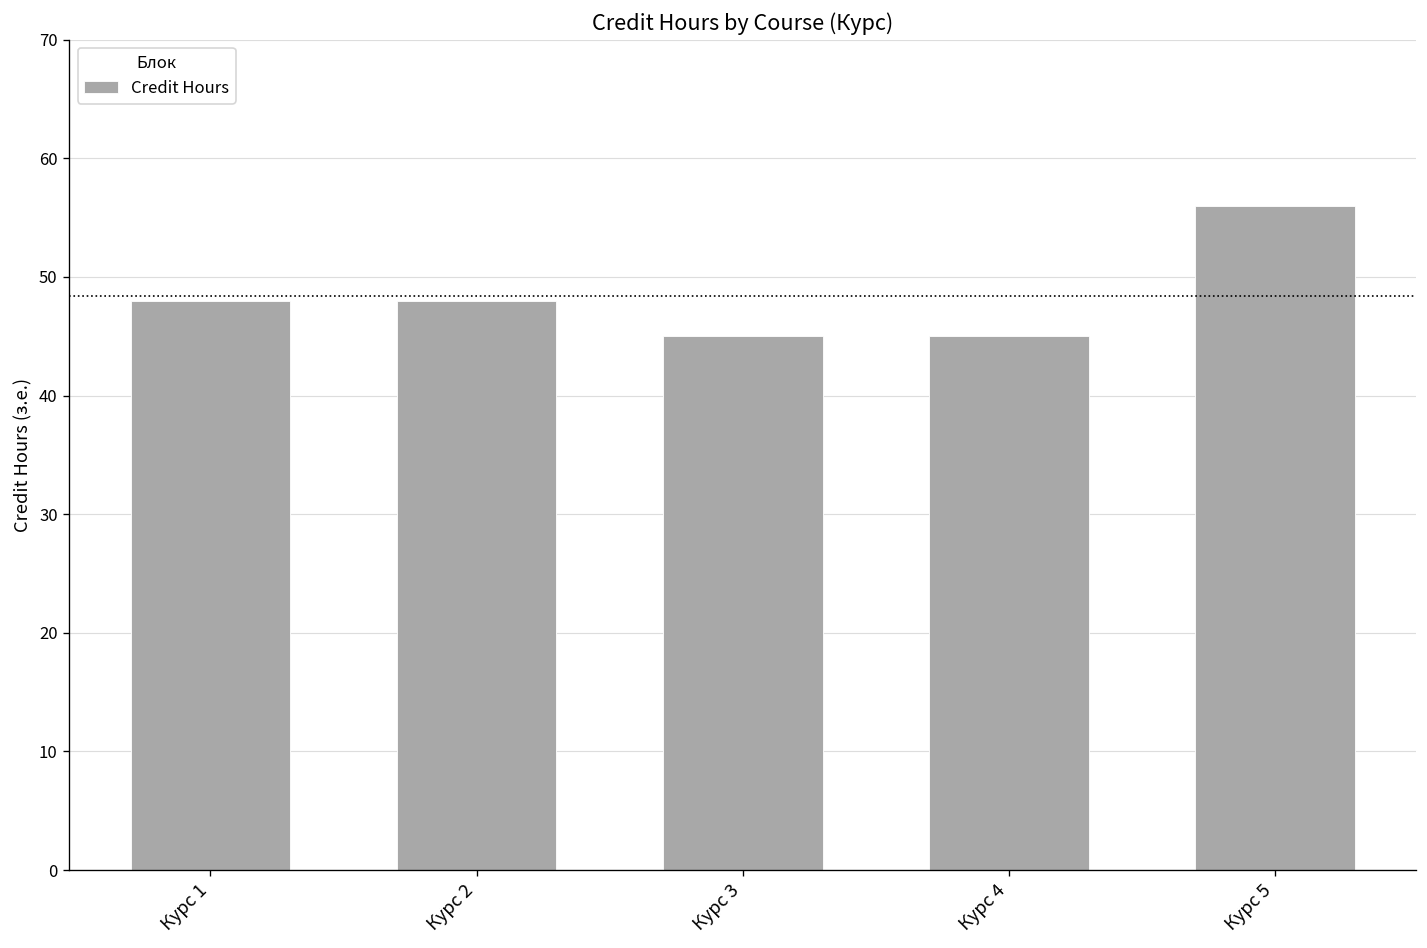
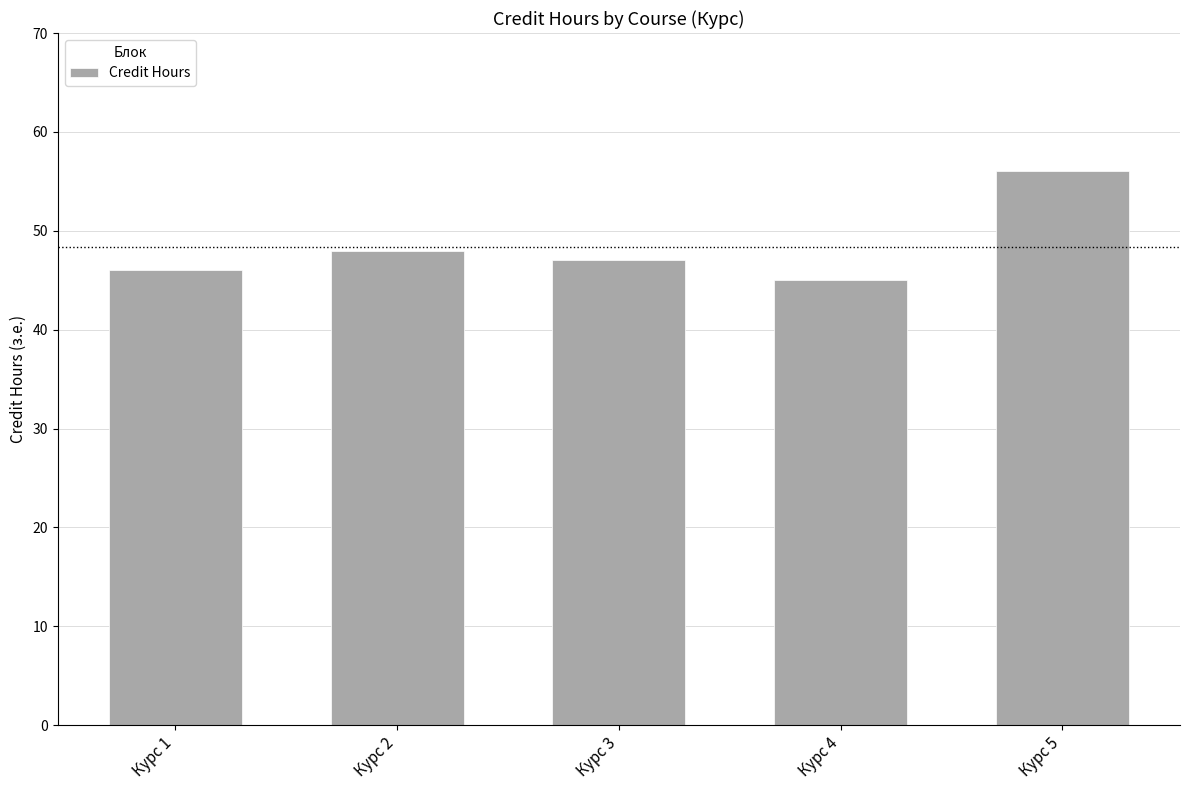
Курс 1: 48 -> 46
Курс 3: 45 -> 47
